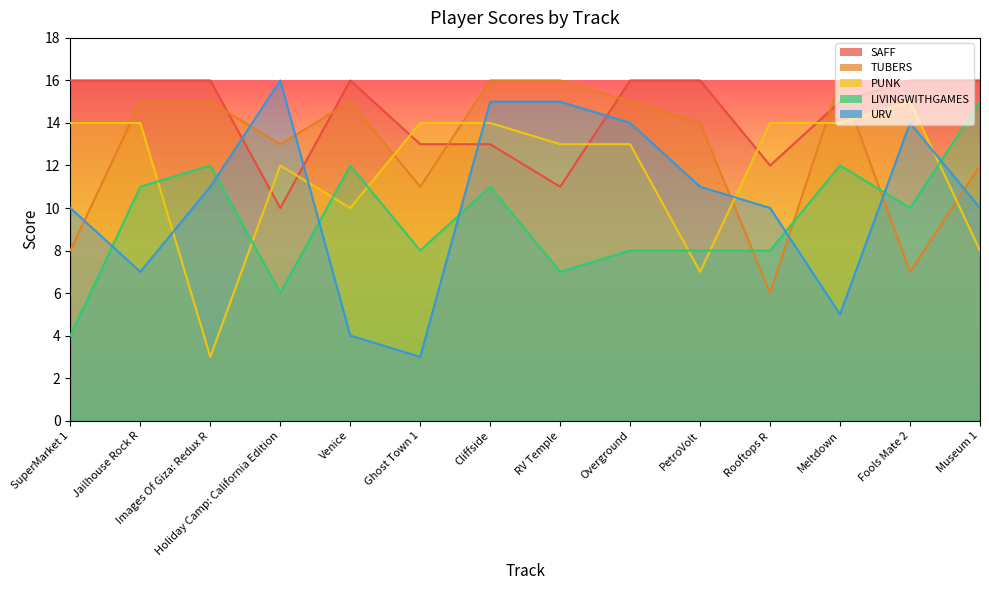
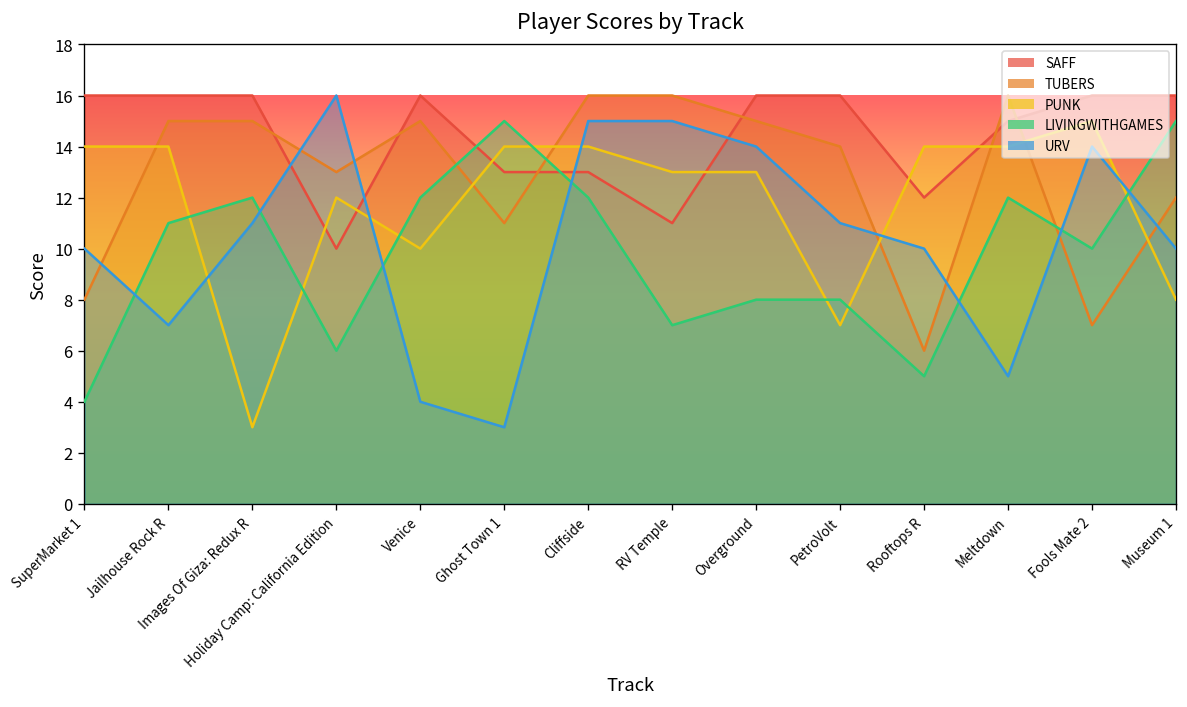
LIVINGWITHGAMES, Ghost Town 1: 8 -> 15
LIVINGWITHGAMES, Cliffside: 11 -> 12
LIVINGWITHGAMES, Rooftops R: 8 -> 5
